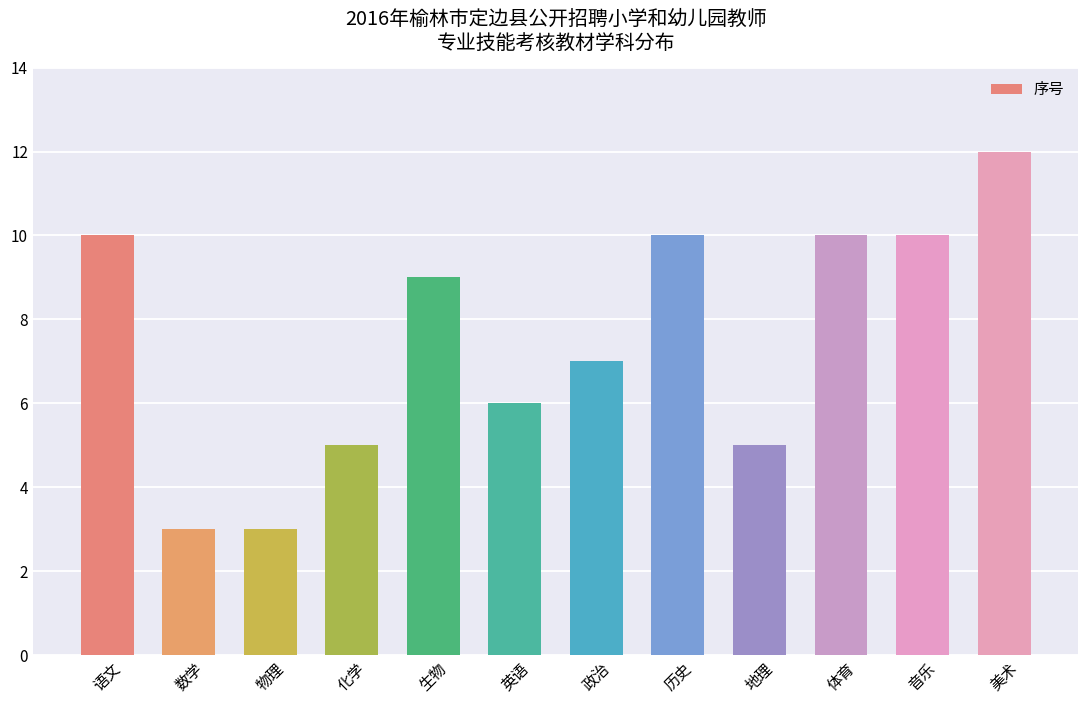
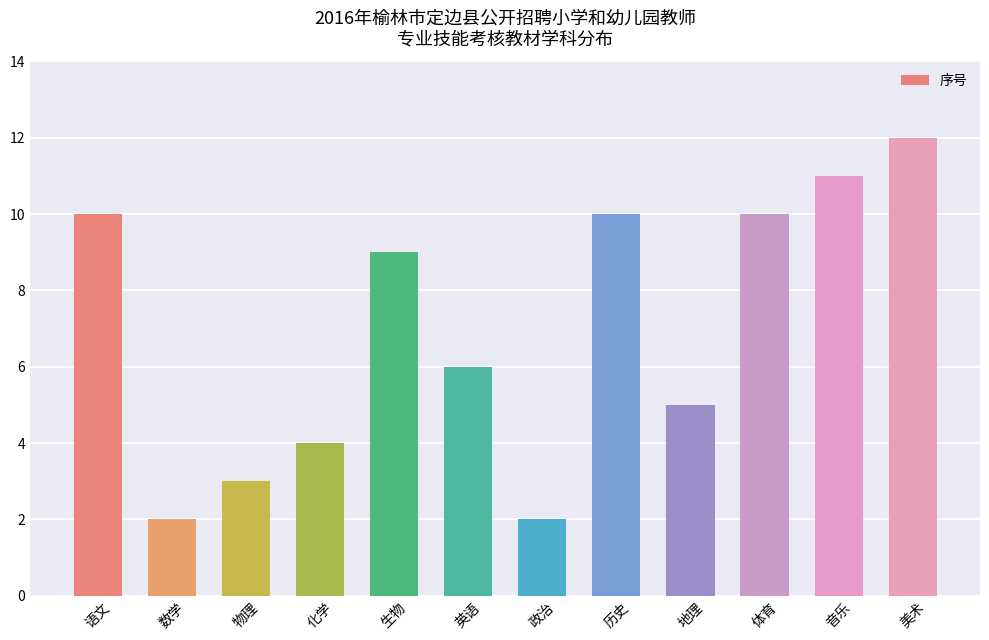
数学: 3 -> 2
化学: 5 -> 4
政治: 7 -> 2
音乐: 10 -> 11
